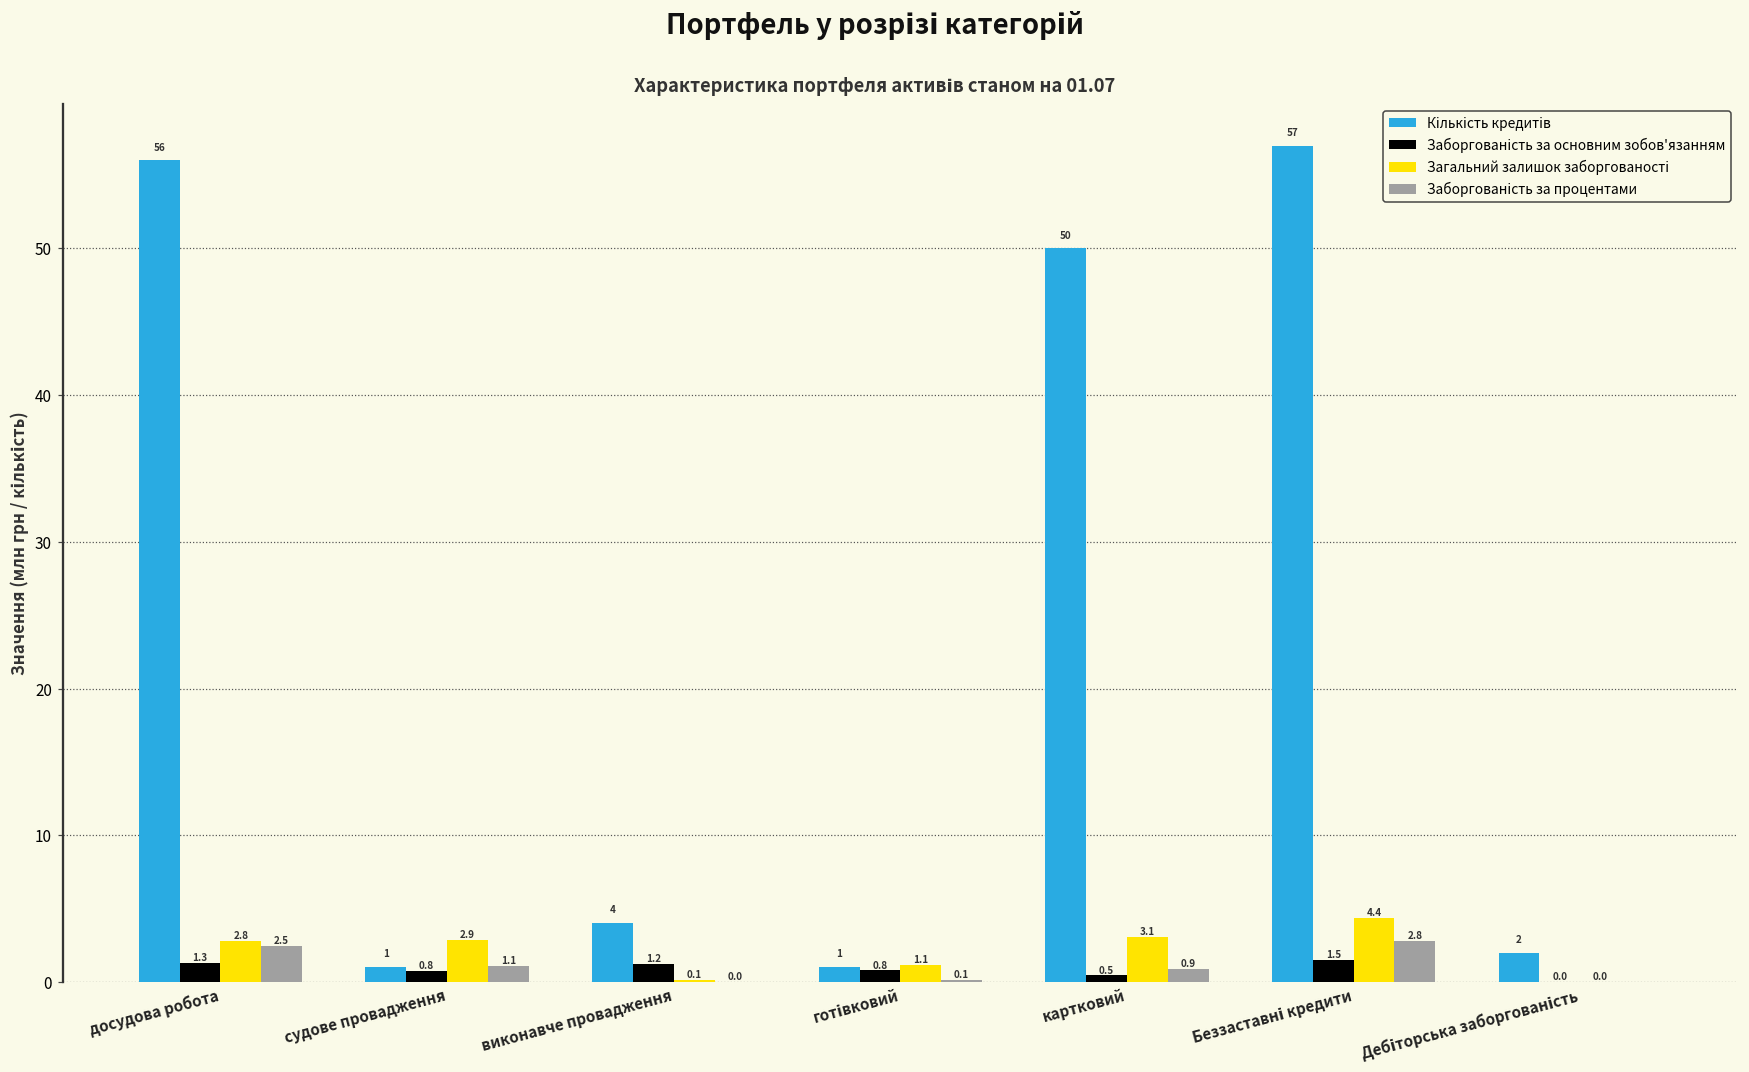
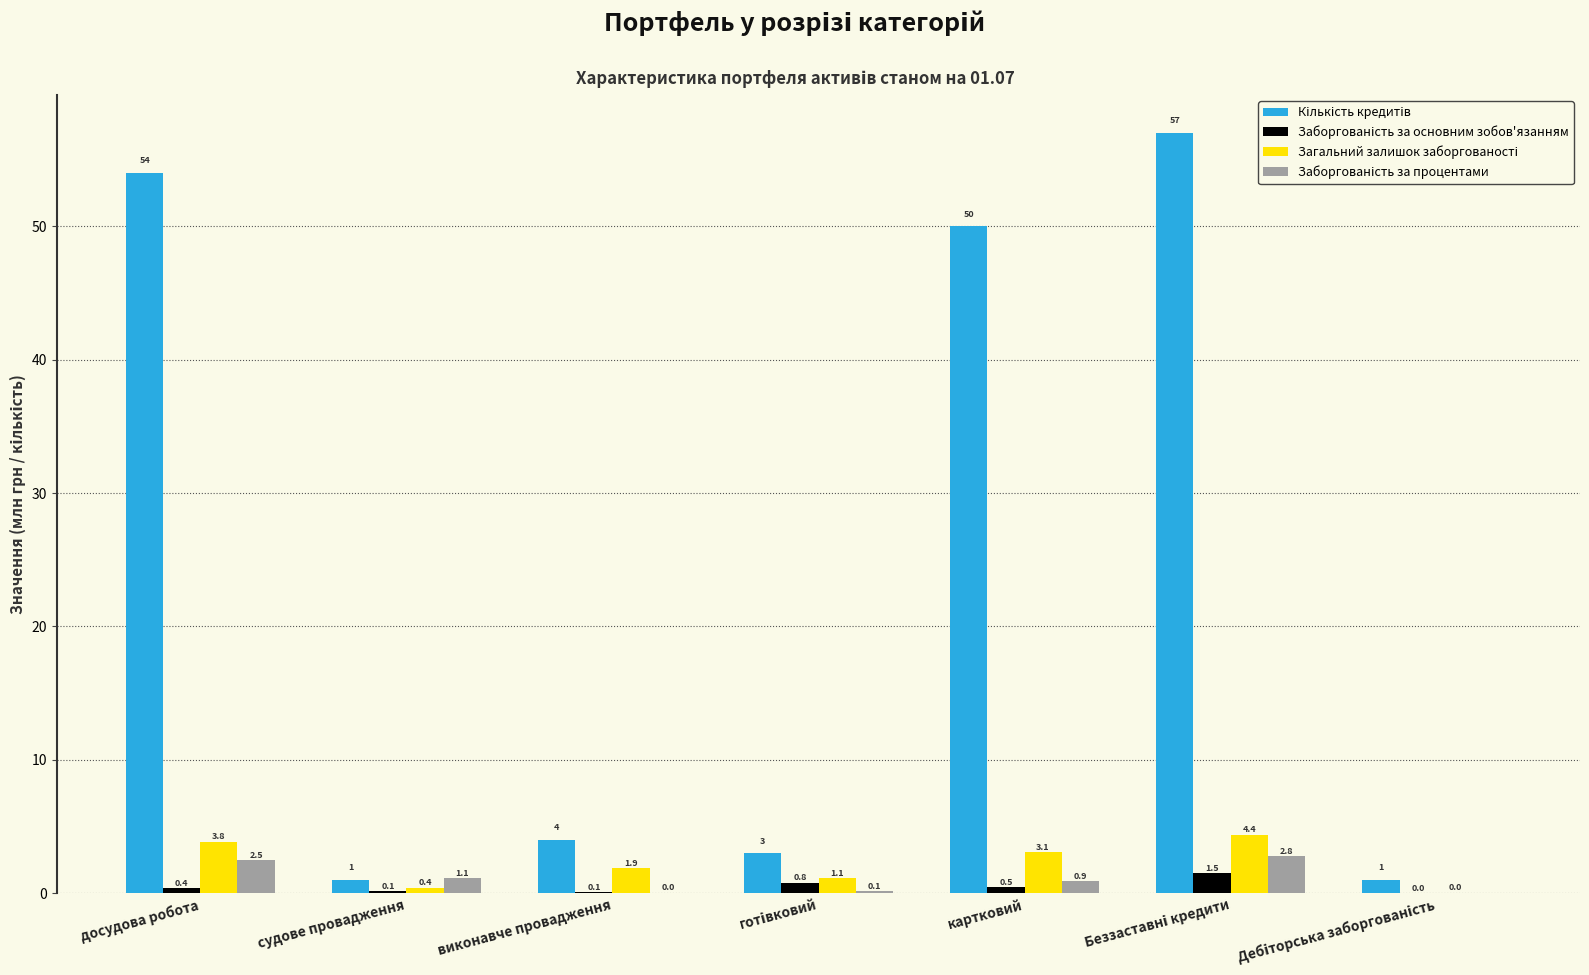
Кількість кредитів, досудова робота: 56 -> 54
Заборгованість за основним зобов'язанням, досудова робота: 1.3 -> 0.4
Загальний залишок заборгованості, досудова робота: 2.8 -> 3.8
Заборгованість за основним зобов'язанням, судове провадження: 0.8 -> 0.1
Загальний залишок заборгованості, судове провадження: 2.9 -> 0.4
Заборгованість за основним зобов'язанням, виконавче провадження: 1.2 -> 0.1
Загальний залишок заборгованості, виконавче провадження: 0.1 -> 1.9
Кількість кредитів, готівковий: 1 -> 3
Кількість кредитів, Дебіторська заборгованість: 2 -> 1
